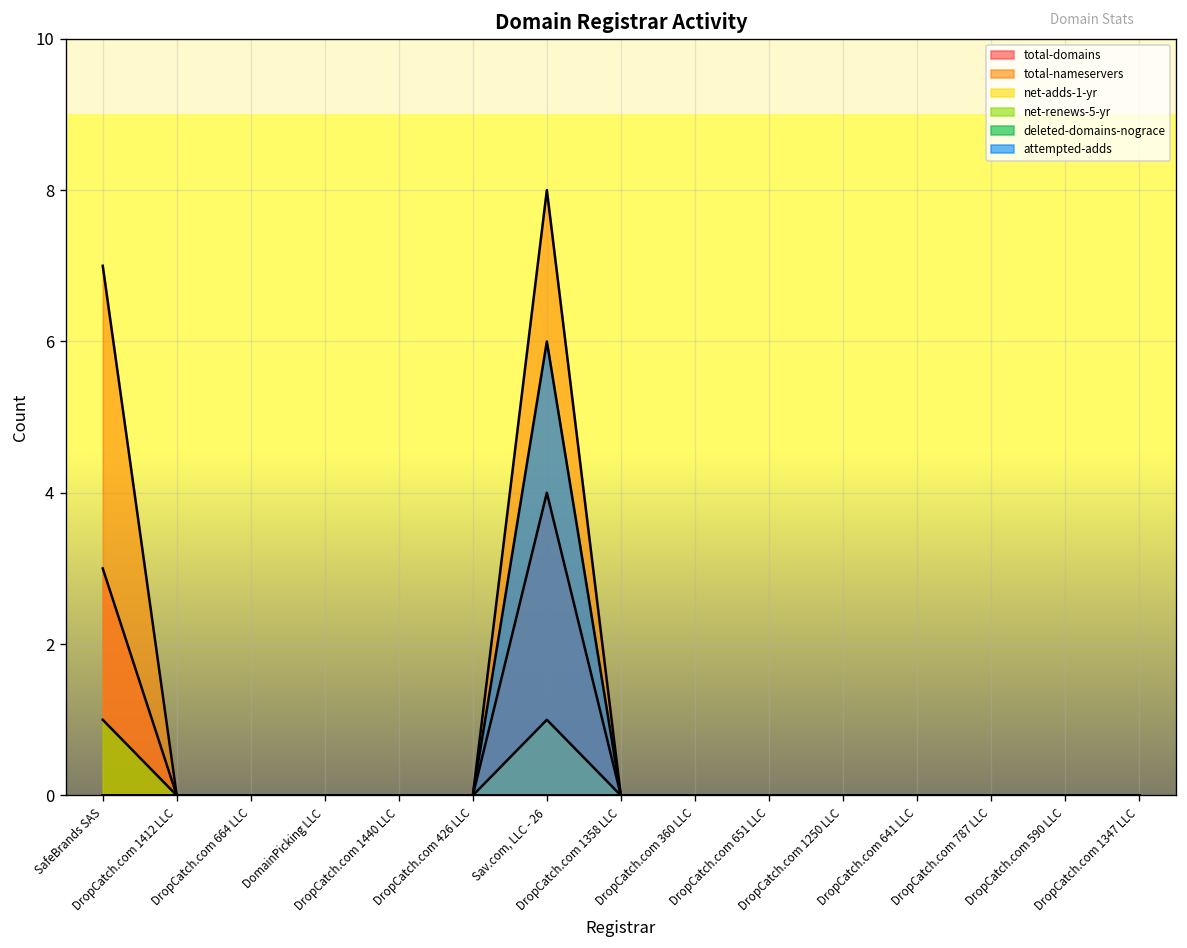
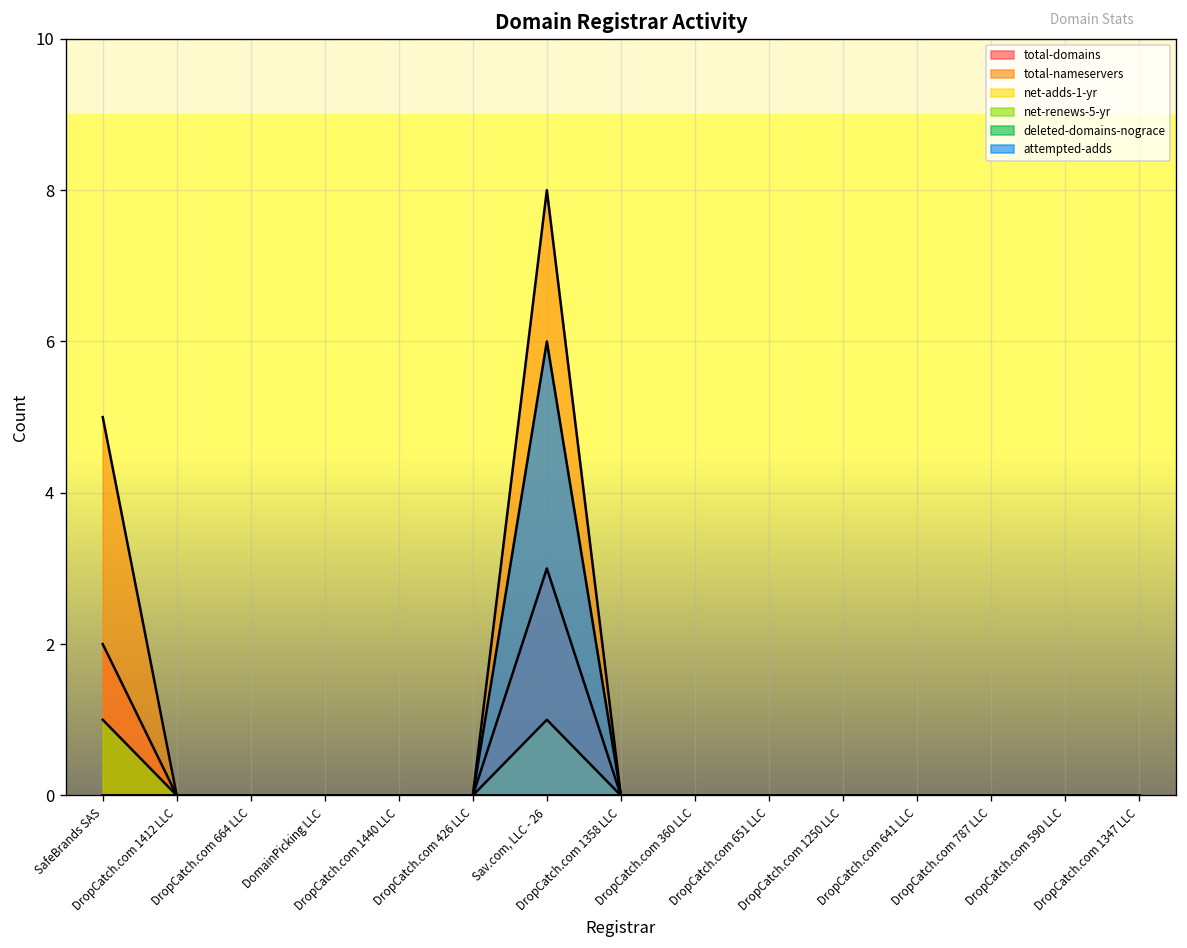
total-domains, SafeBrands SAS: 3 -> 2
total-nameservers, SafeBrands SAS: 7 -> 5
total-domains, Sav.com, LLC - 26: 4 -> 3
